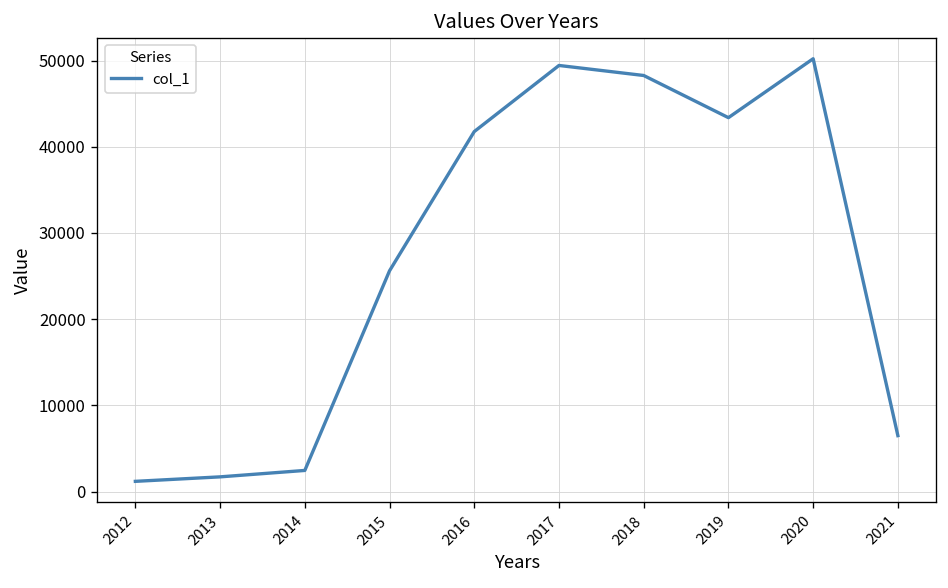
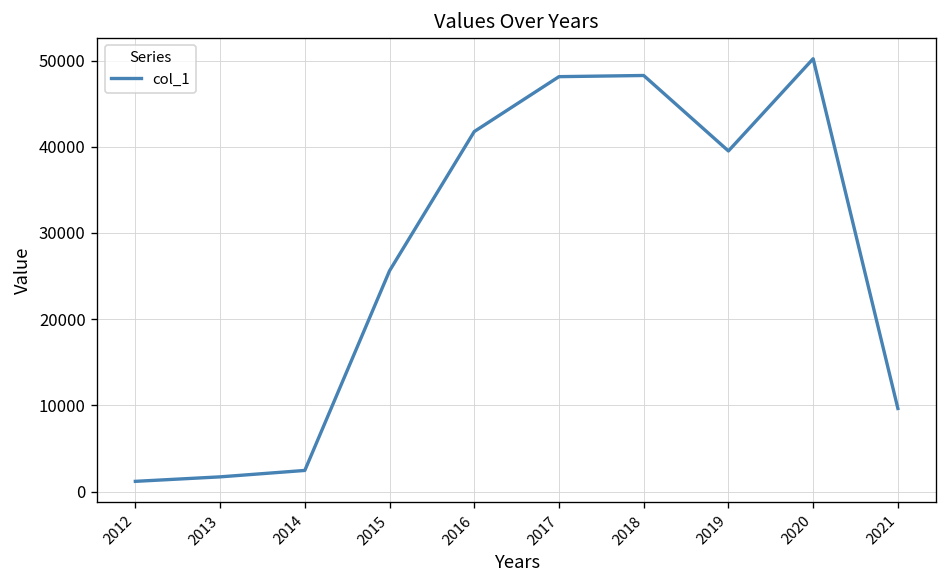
2017: 49000 -> 48000
2019: 43000 -> 40000
2021: 6000 -> 10000
